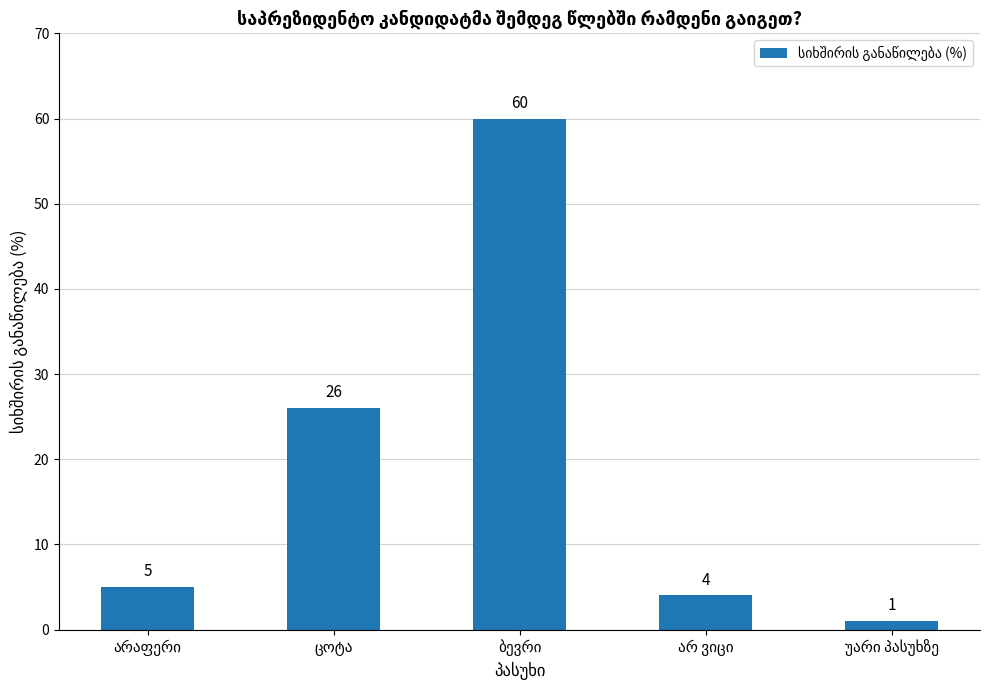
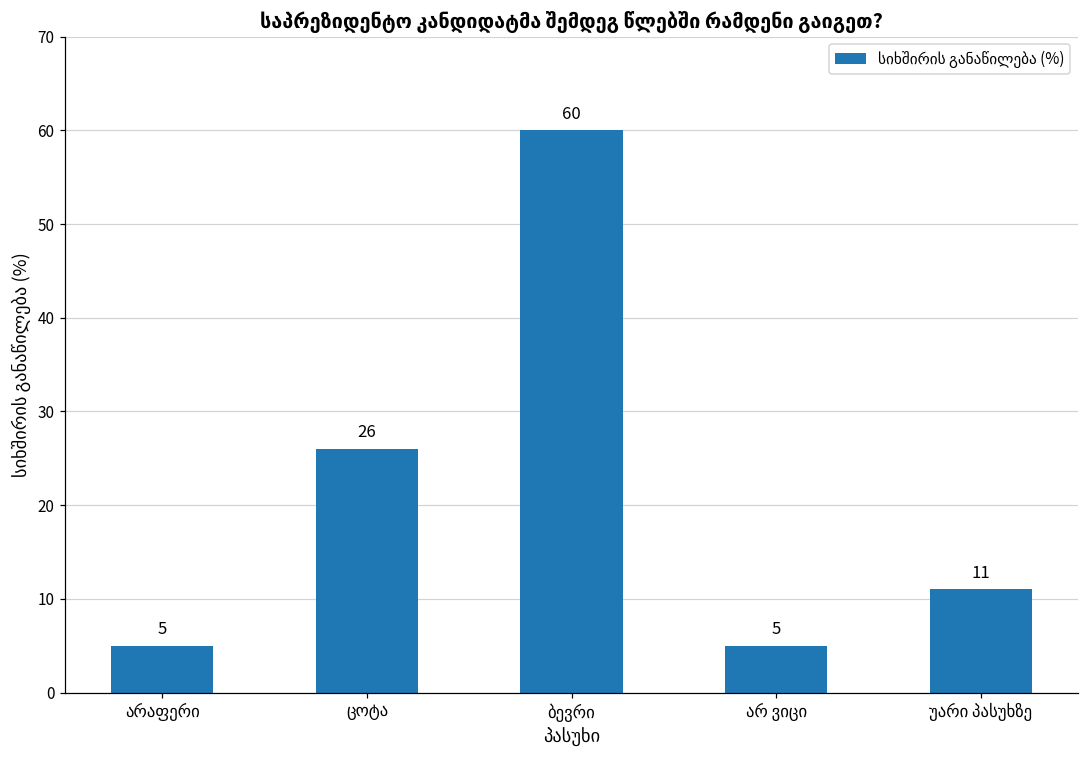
არ ვიცი: 4 -> 5
უარი პასუხზე: 1 -> 11
